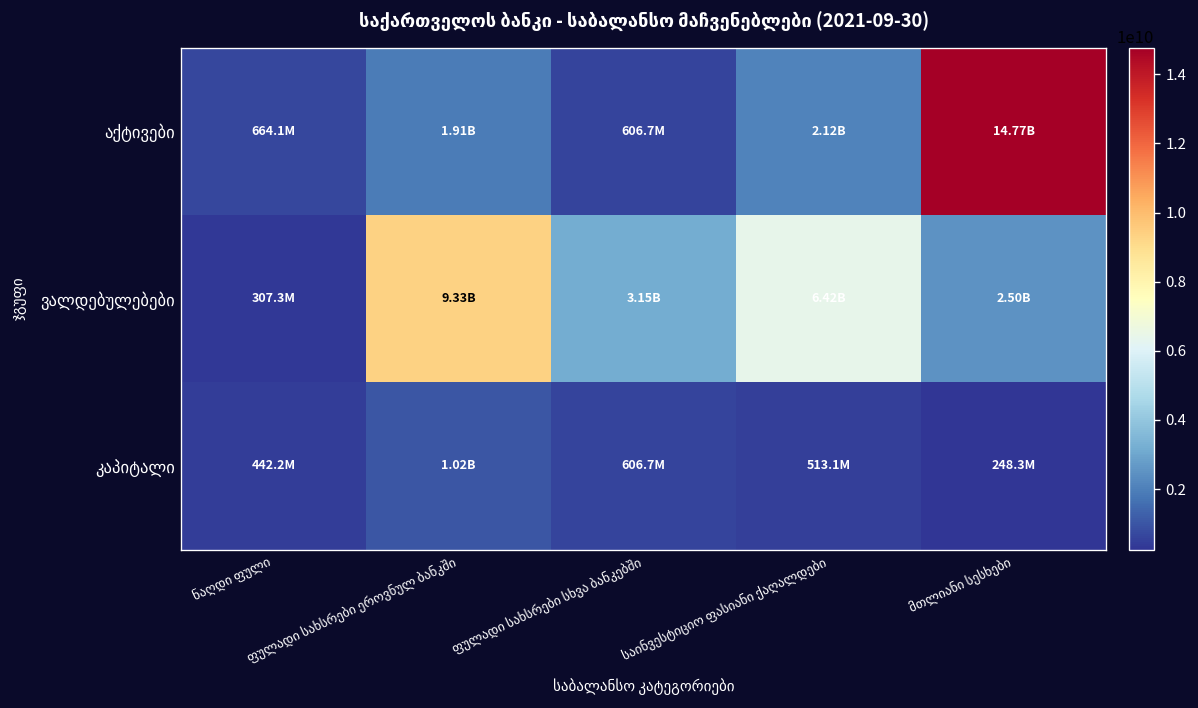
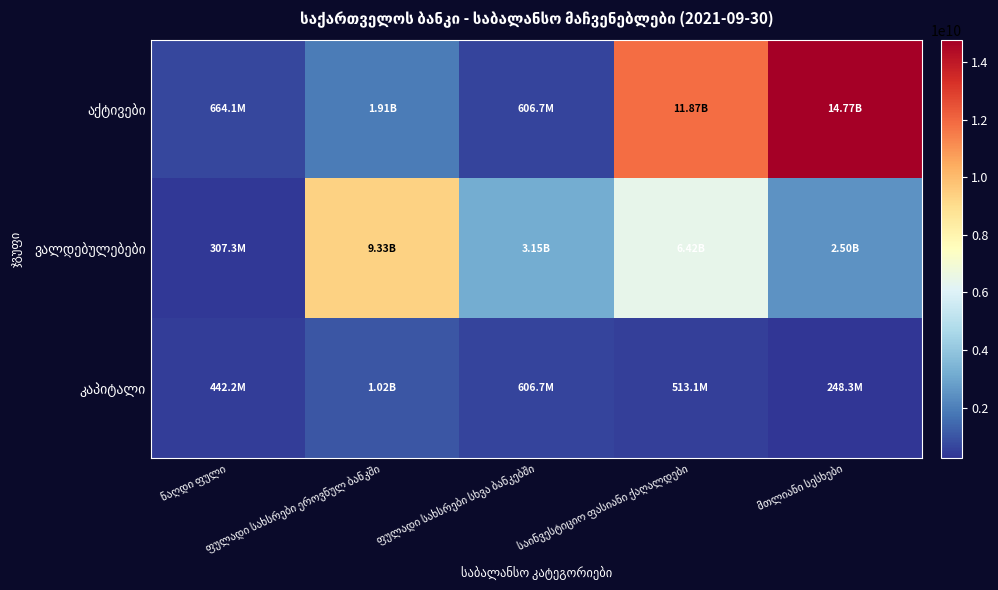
აქტივები, საინვესტიციო ფასიანი ქაღალდები: 2.12B -> 11.87B
